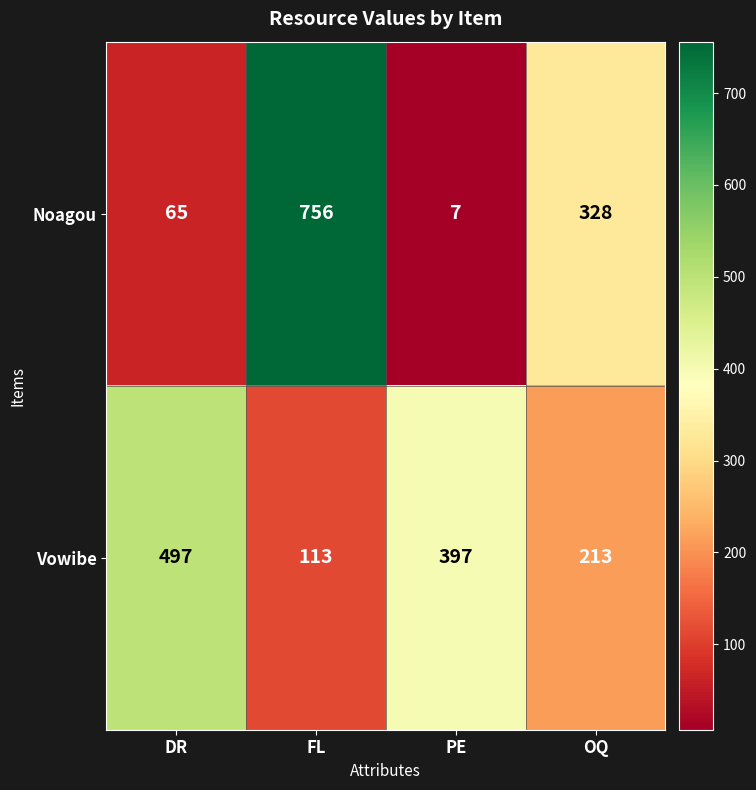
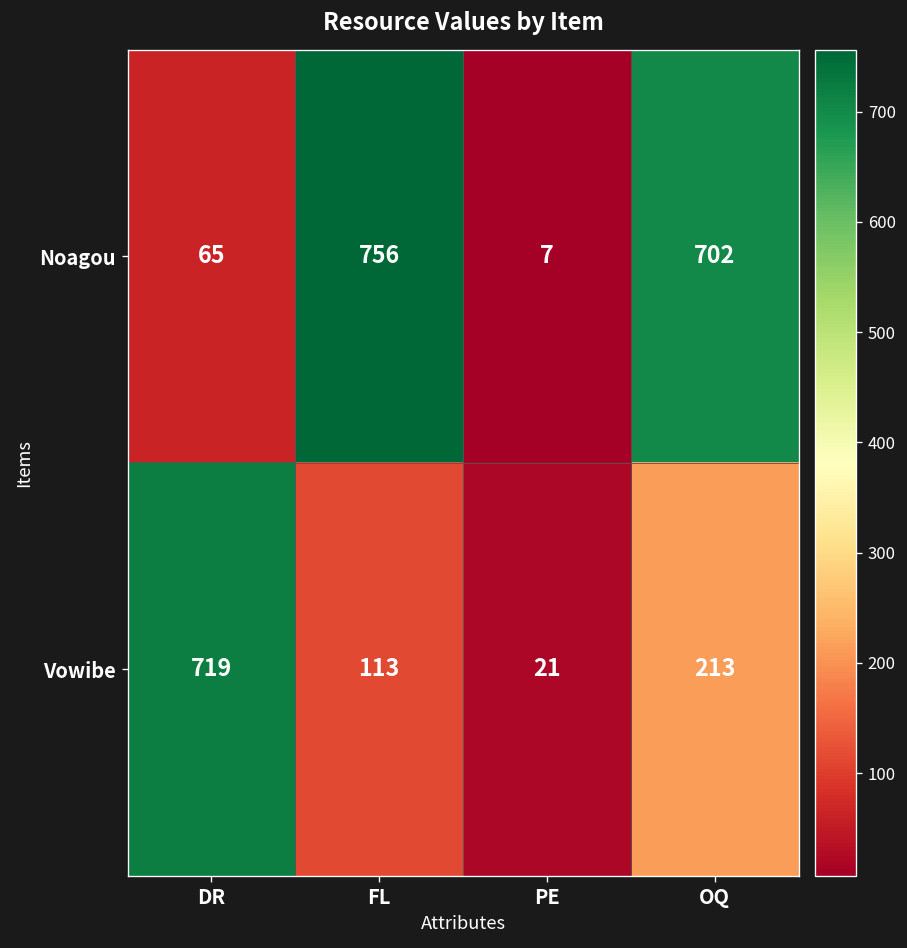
Noagou, OQ: 328 -> 702
Vowibe, DR: 497 -> 719
Vowibe, PE: 397 -> 21
